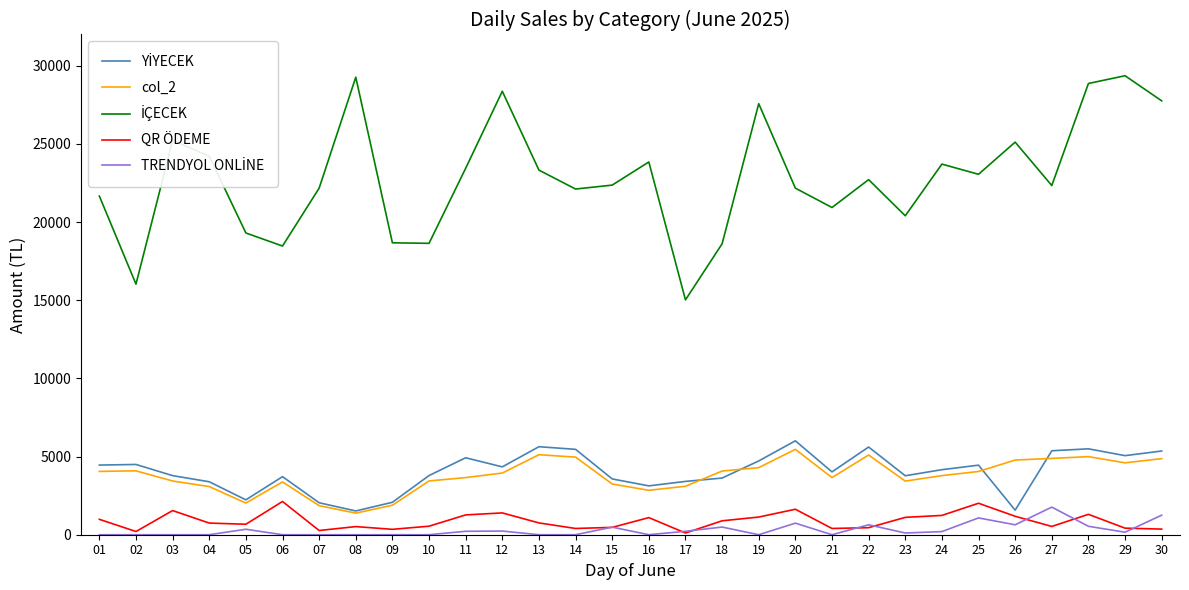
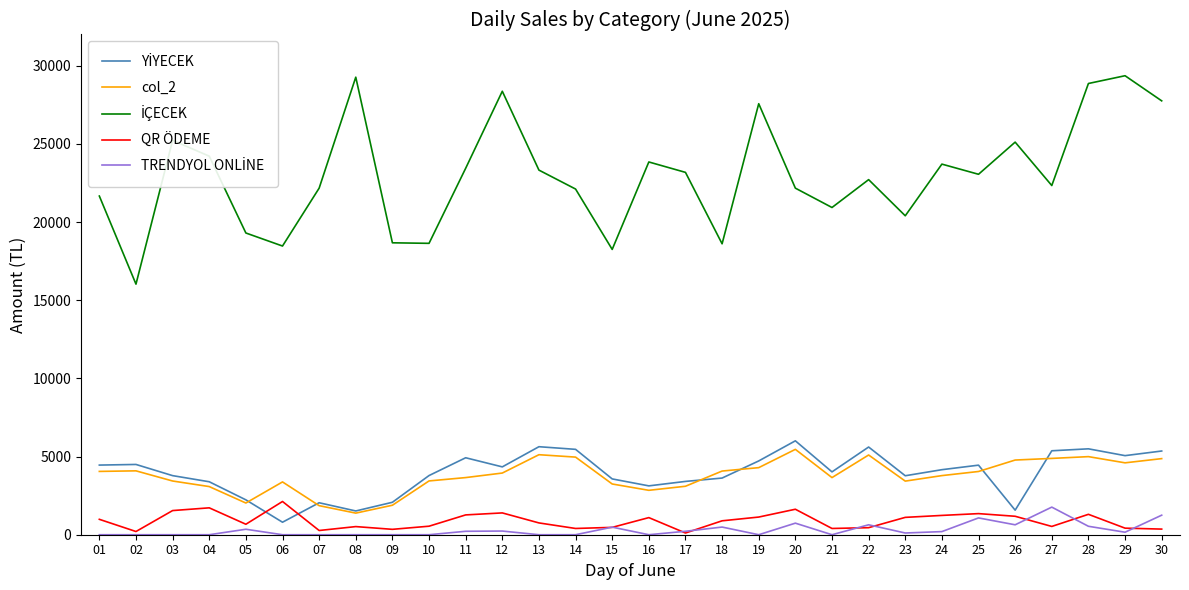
QR ÖDEME, 04: 700 -> 1700
YİYECEK, 06: 3700 -> 800
İÇECEK, 15: 22400 -> 18300
İÇECEK, 17: 15000 -> 23200
QR ÖDEME, 25: 2000 -> 1400
